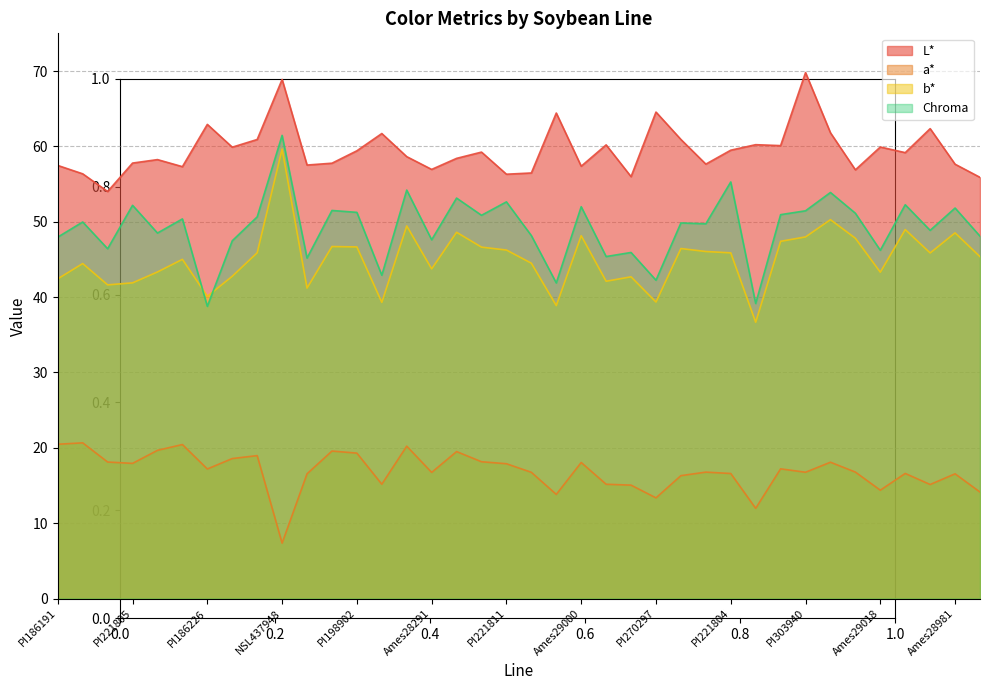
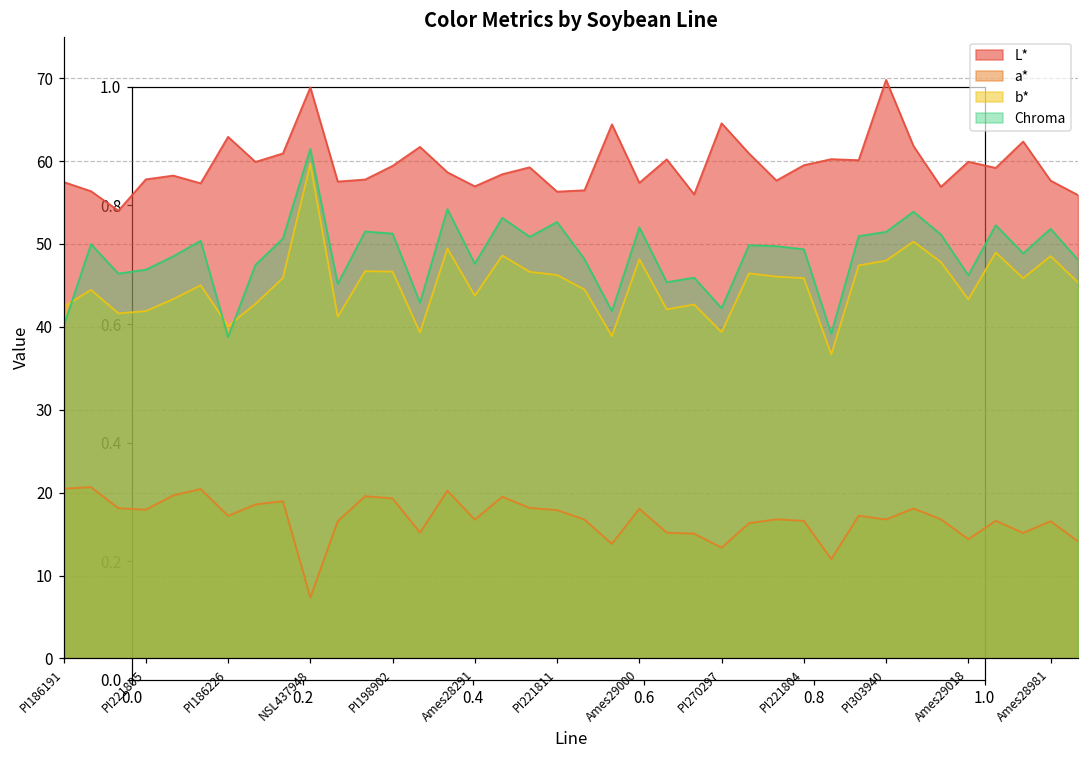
Chroma, PI186191: 48 -> 40
Chroma, PI221805: 52 -> 47
Chroma, PI221804: 55 -> 49
